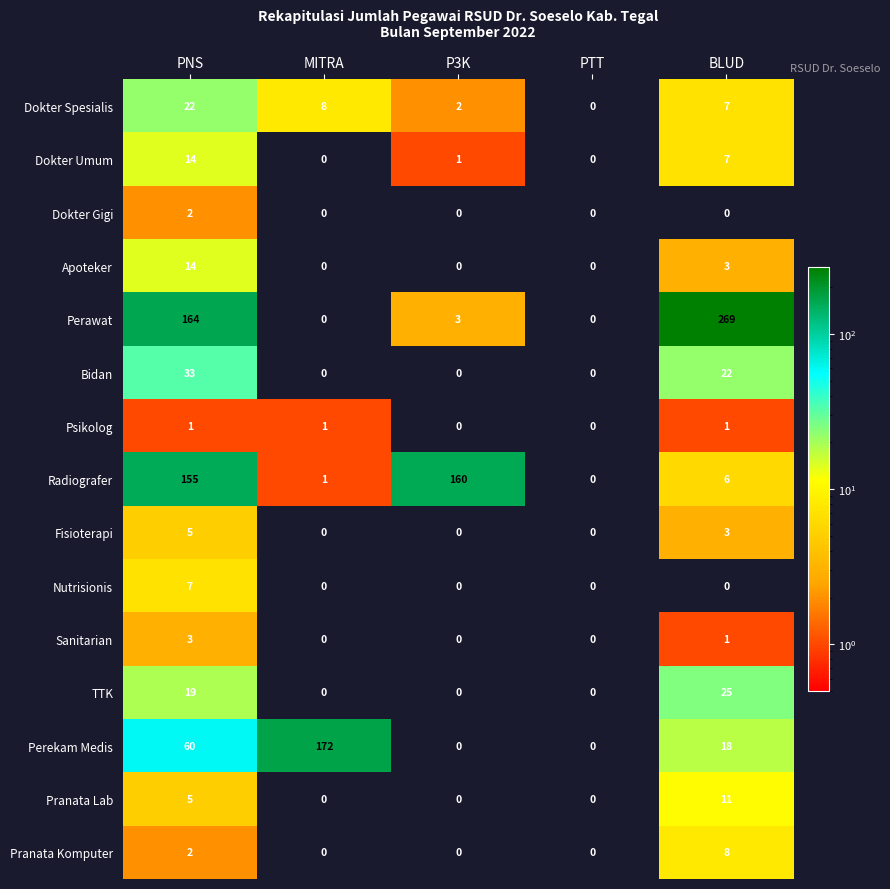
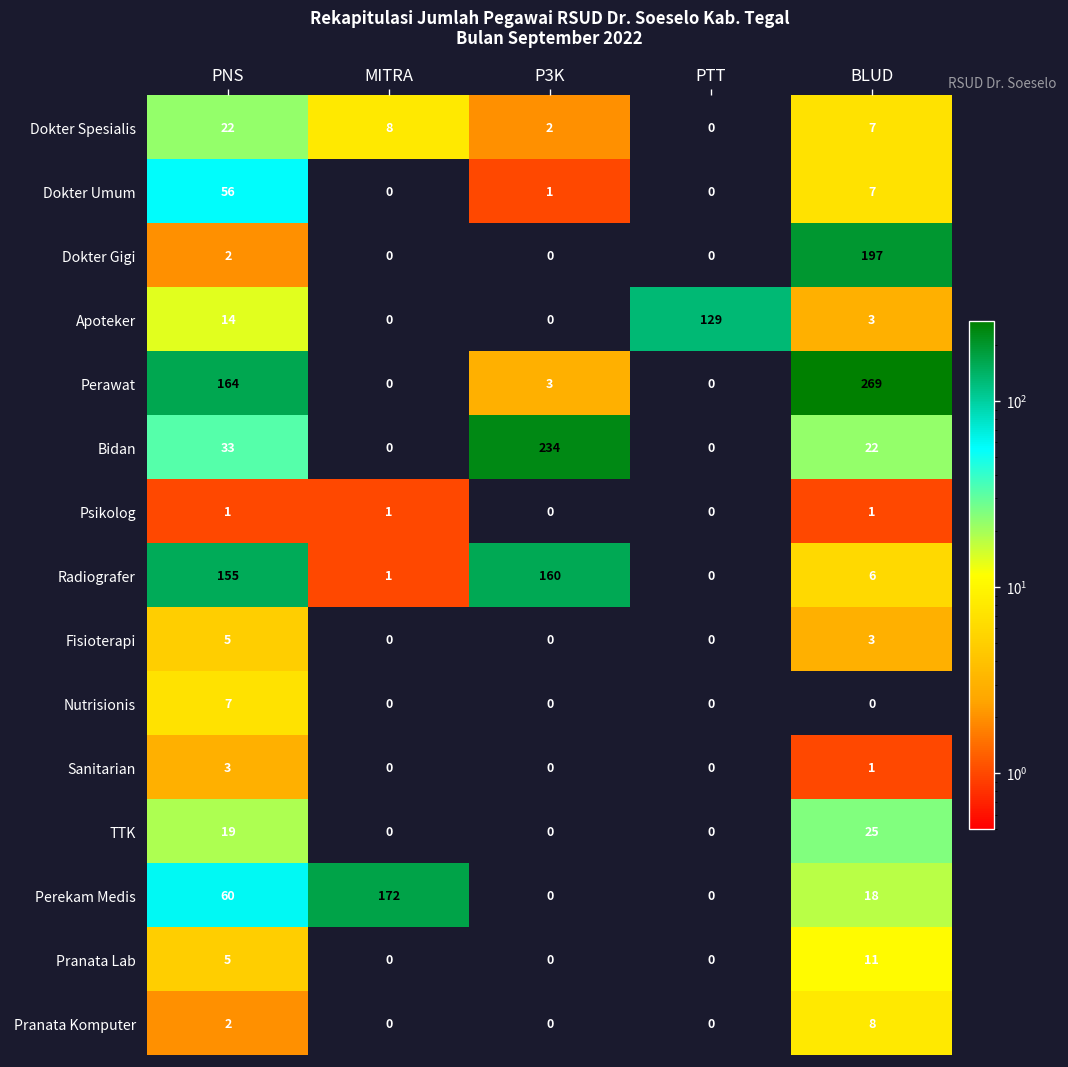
Dokter Umum, PNS: 14 -> 56
Dokter Gigi, BLUD: 0 -> 197
Apoteker, PTT: 0 -> 129
Bidan, P3K: 0 -> 234
